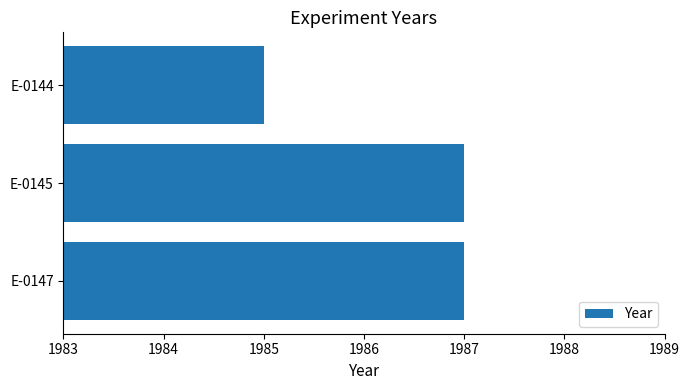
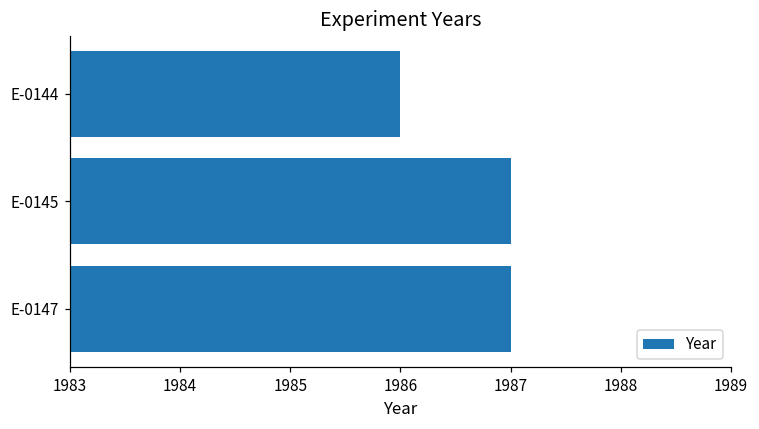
E-0144: 1985 -> 1986
